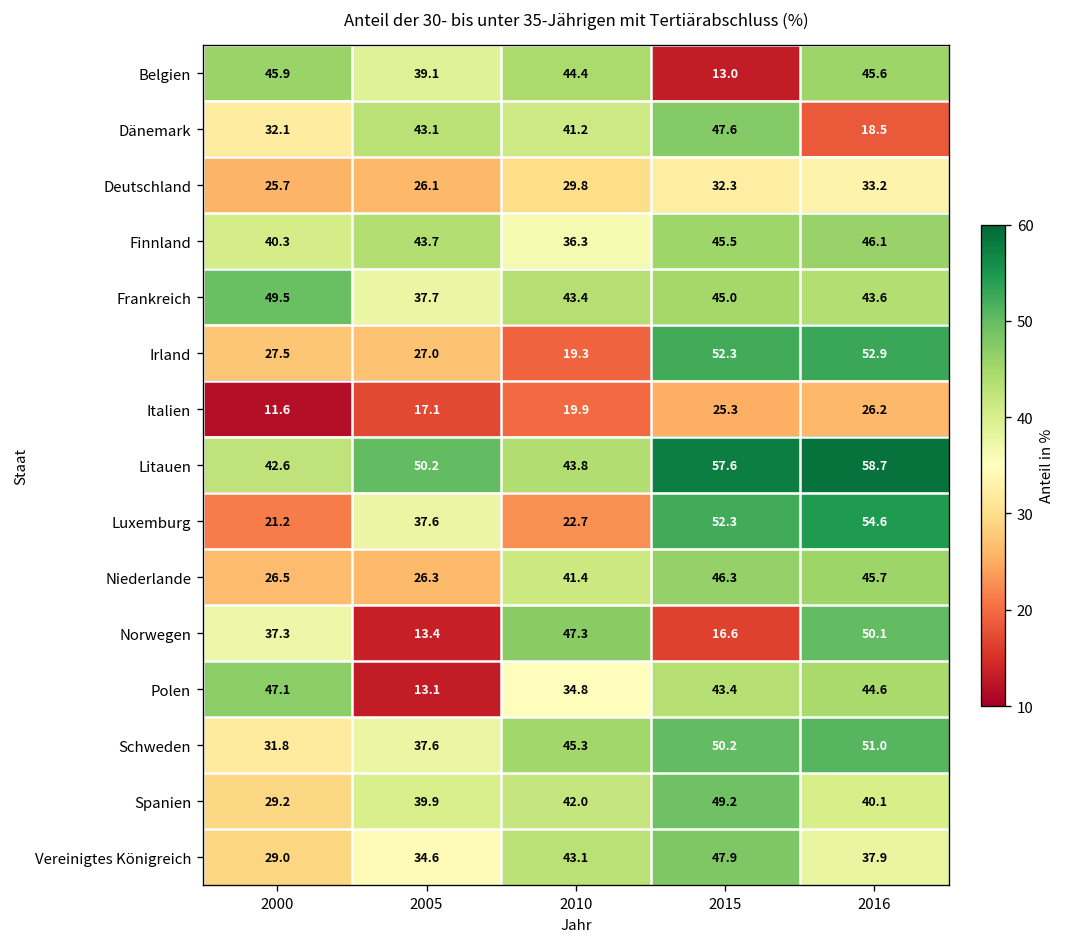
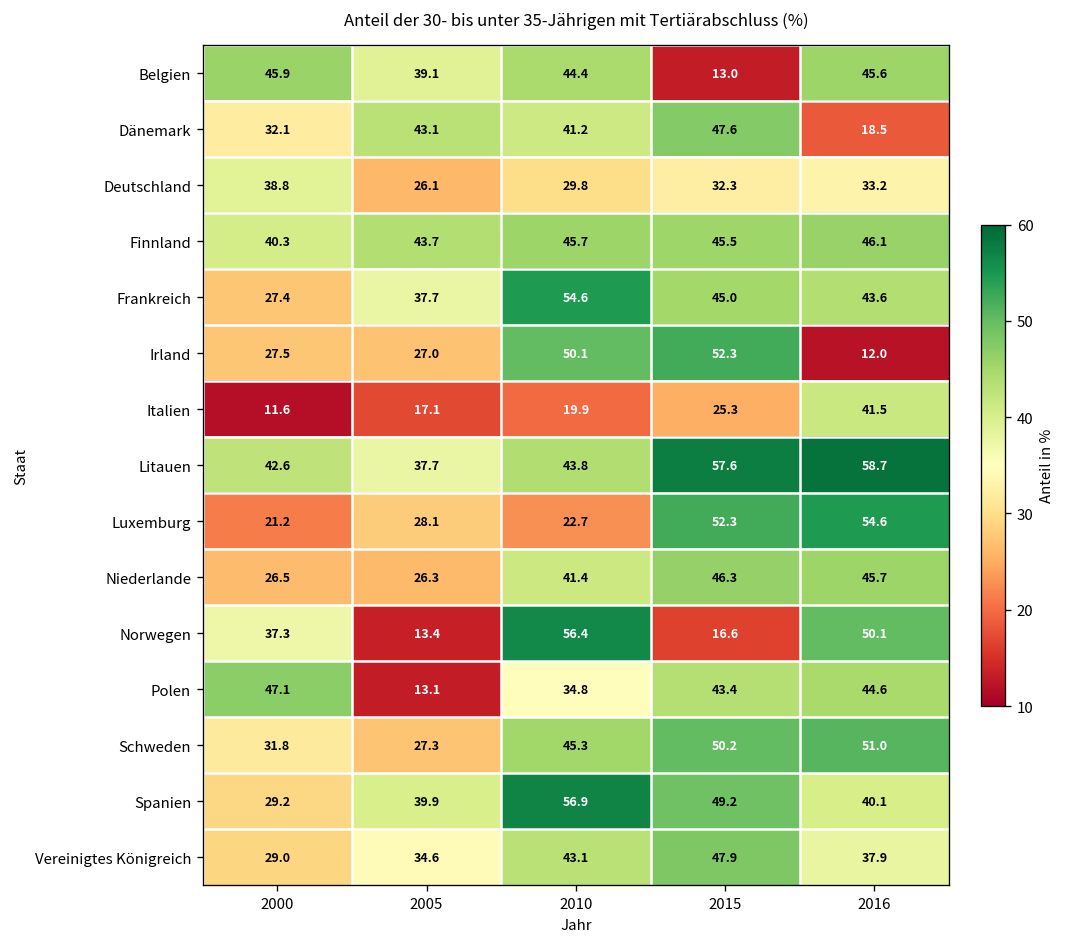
Deutschland, 2000: 25.7 -> 38.8
Finnland, 2010: 36.3 -> 45.7
Frankreich, 2000: 49.5 -> 27.4
Frankreich, 2010: 43.4 -> 54.6
Irland, 2010: 19.3 -> 50.1
Irland, 2016: 52.9 -> 12.0
Italien, 2016: 26.2 -> 41.5
Litauen, 2005: 50.2 -> 37.7
Luxemburg, 2005: 37.6 -> 28.1
Norwegen, 2010: 47.3 -> 56.4
Schweden, 2005: 37.6 -> 27.3
Spanien, 2010: 42.0 -> 56.9
